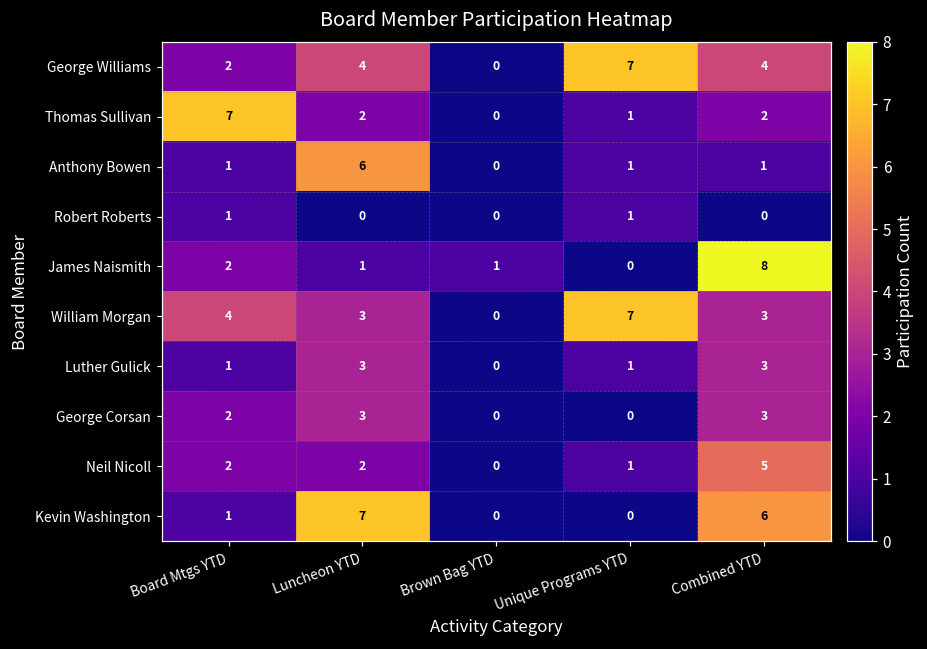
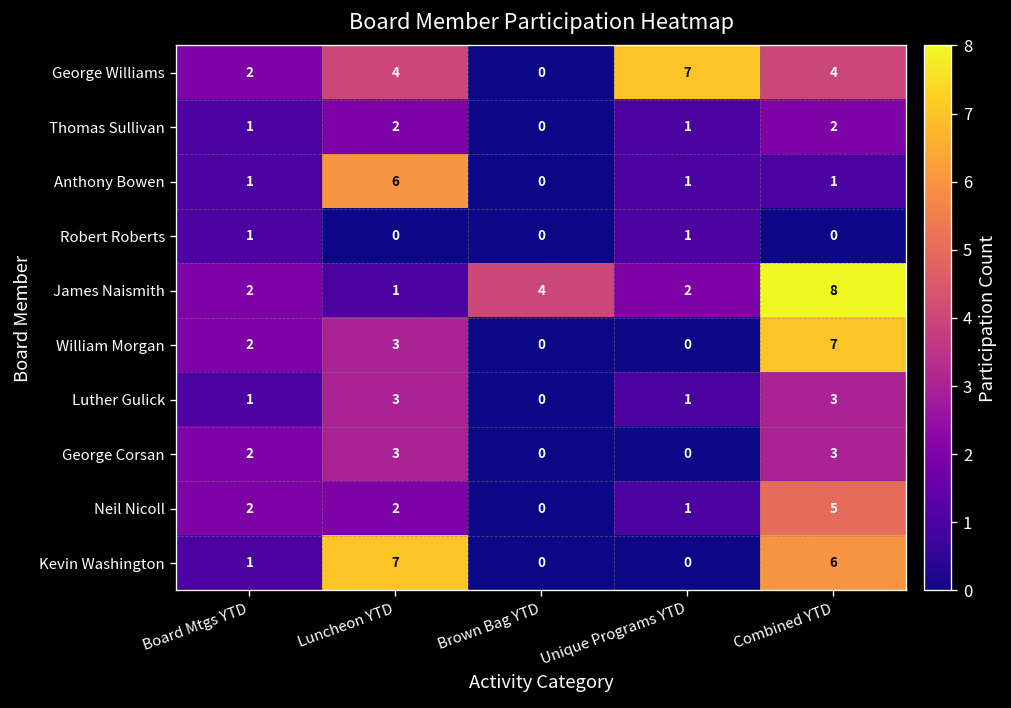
Thomas Sullivan, Board Mtgs YTD: 7 -> 1
James Naismith, Brown Bag YTD: 1 -> 4
James Naismith, Unique Programs YTD: 0 -> 2
William Morgan, Board Mtgs YTD: 4 -> 2
William Morgan, Unique Programs YTD: 7 -> 0
William Morgan, Combined YTD: 3 -> 7
